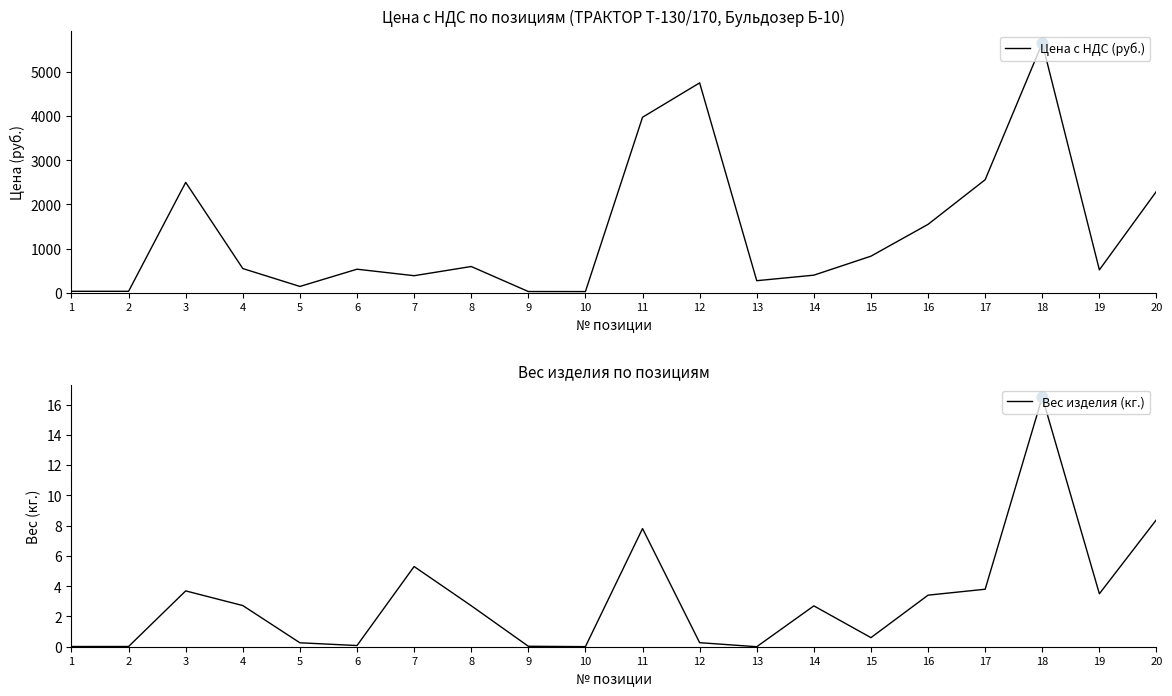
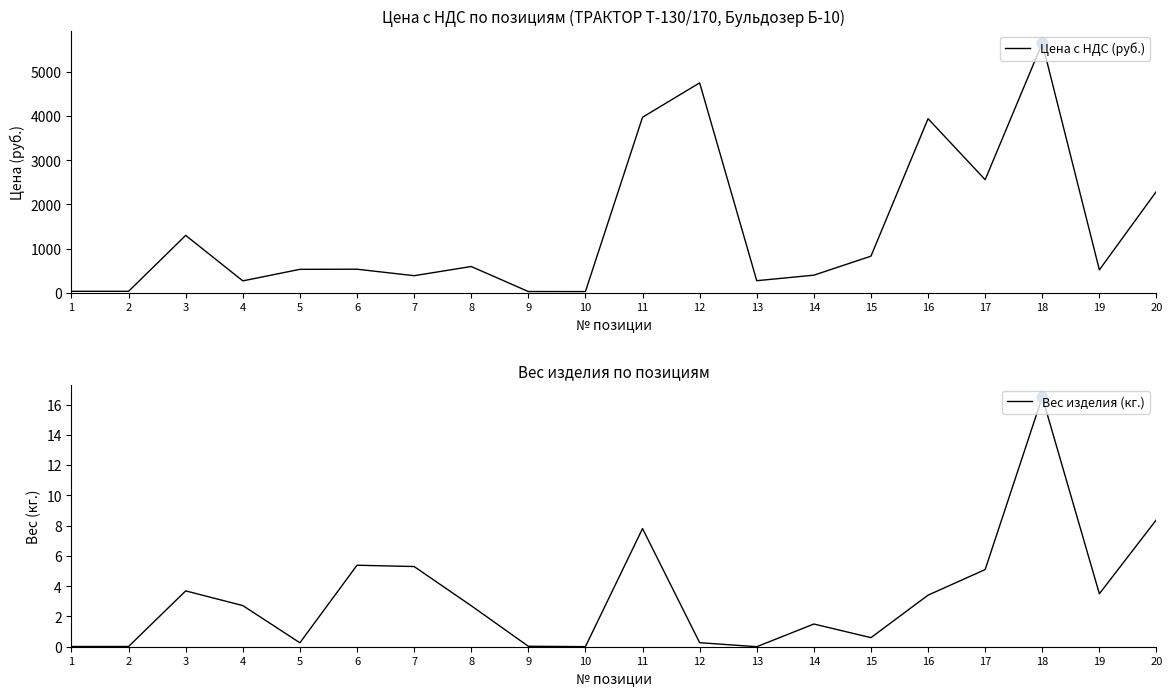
Цена с НДС по позициям (ТРАКТОР Т-130/170, Бульдозер Б-10), Цена с НДС (руб.), 3: 2500 -> 1300
Цена с НДС по позициям (ТРАКТОР Т-130/170, Бульдозер Б-10), Цена с НДС (руб.), 4: 600 -> 300
Цена с НДС по позициям (ТРАКТОР Т-130/170, Бульдозер Б-10), Цена с НДС (руб.), 5: 100 -> 500
Цена с НДС по позициям (ТРАКТОР Т-130/170, Бульдозер Б-10), Цена с НДС (руб.), 16: 1600 -> 3900
Вес изделия по позициям, Вес изделия (кг.), 6: 0.1 -> 5.4
Вес изделия по позициям, Вес изделия (кг.), 14: 2.7 -> 1.5
Вес изделия по позициям, Вес изделия (кг.), 17: 3.8 -> 5.1
